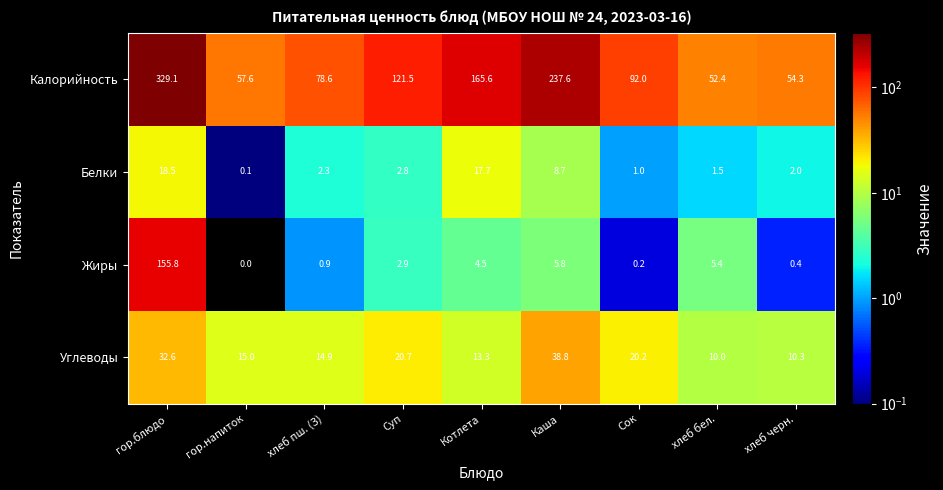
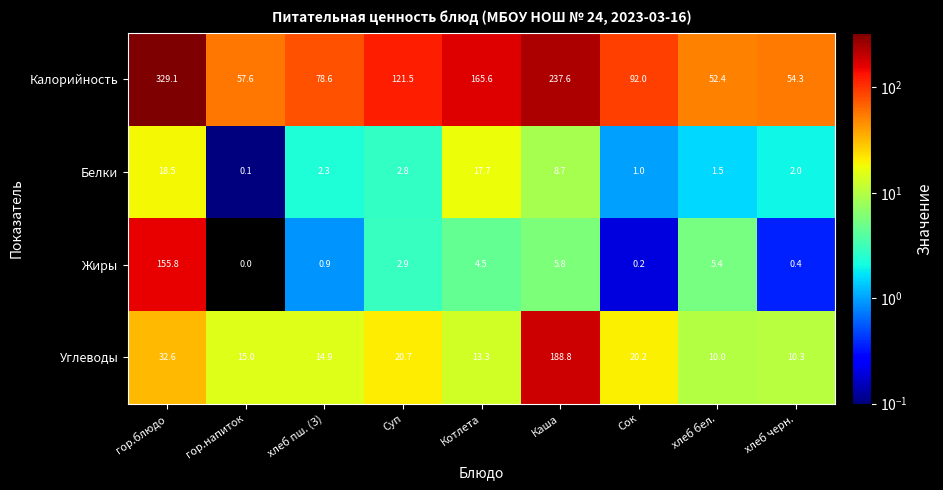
Углеводы, Каша: 38.8 -> 188.8
